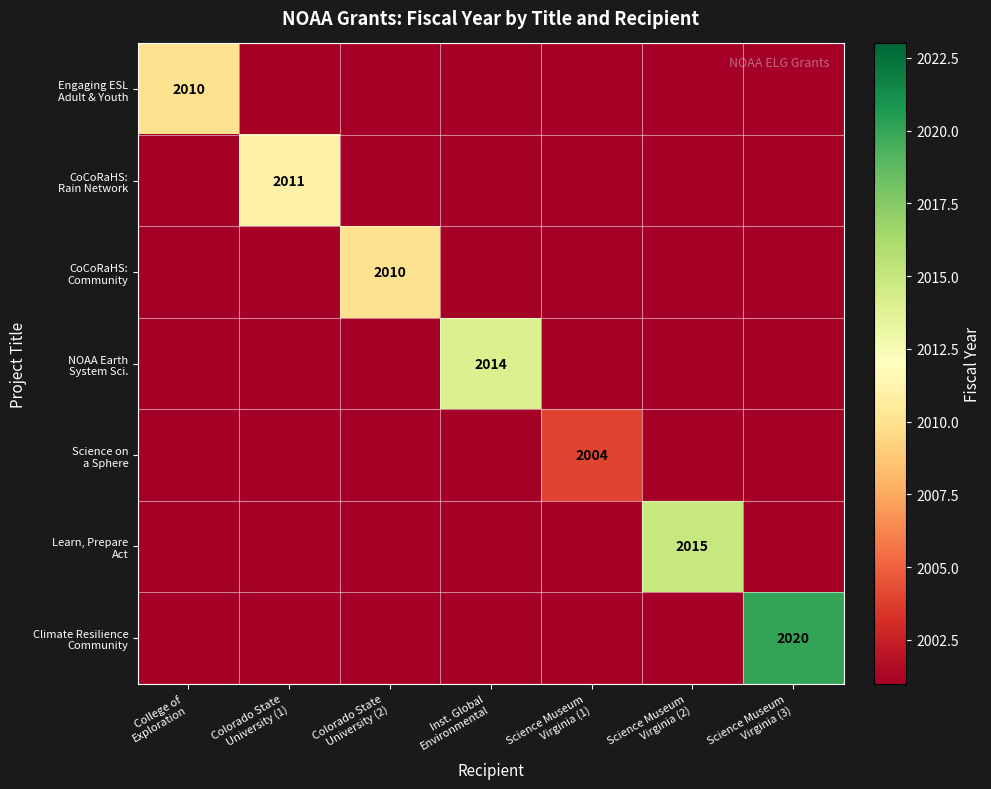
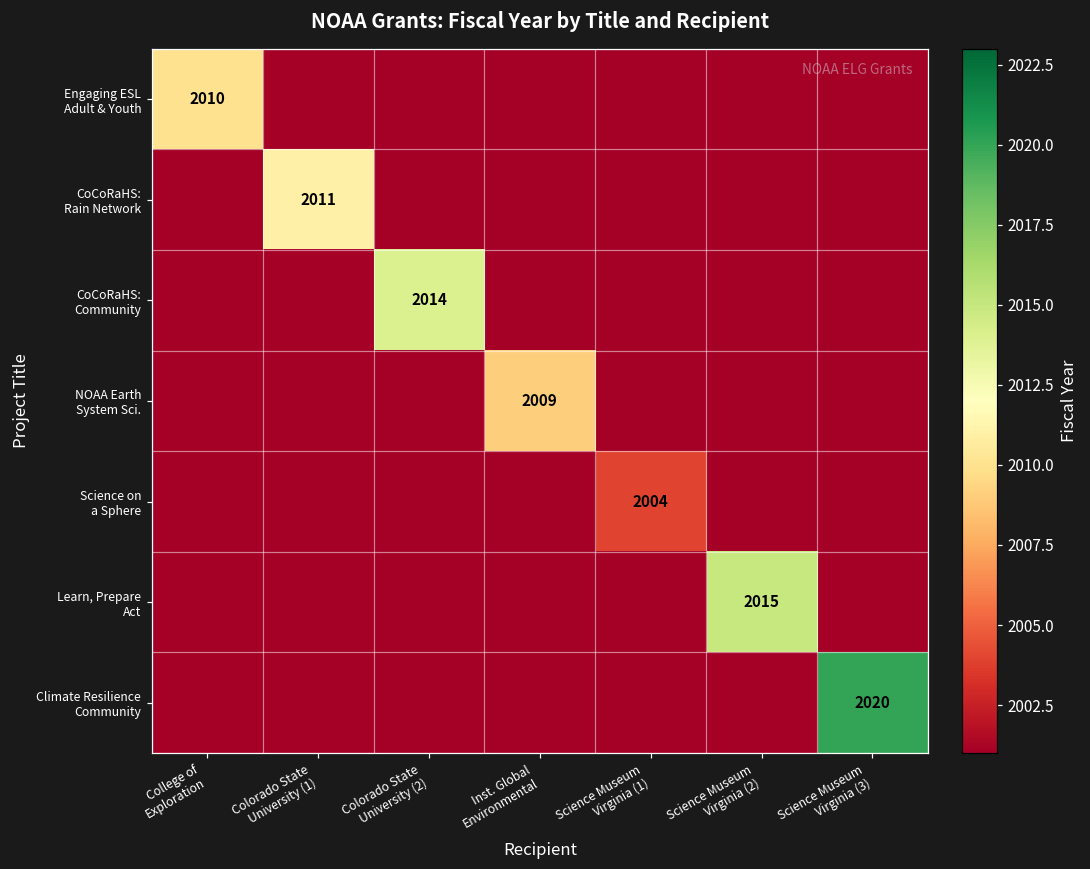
CoCoRaHS: Community, Colorado State University (2): 2010 -> 2014
NOAA Earth System Sci., Inst. Global Environmental: 2014 -> 2009
